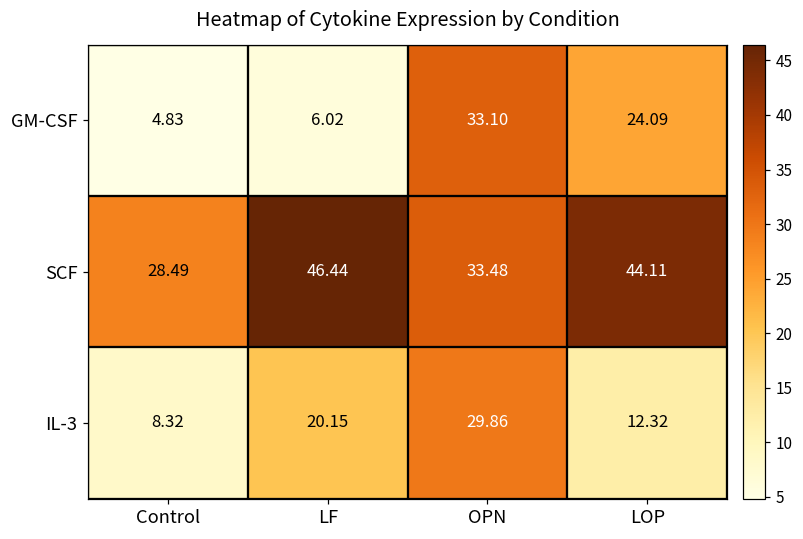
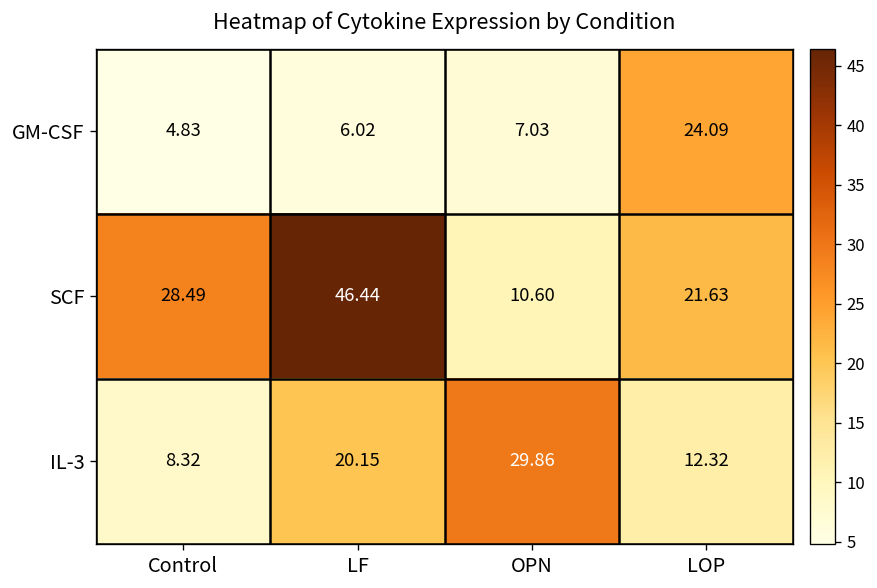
GM-CSF, OPN: 33.10 -> 7.03
SCF, OPN: 33.48 -> 10.60
SCF, LOP: 44.11 -> 21.63
